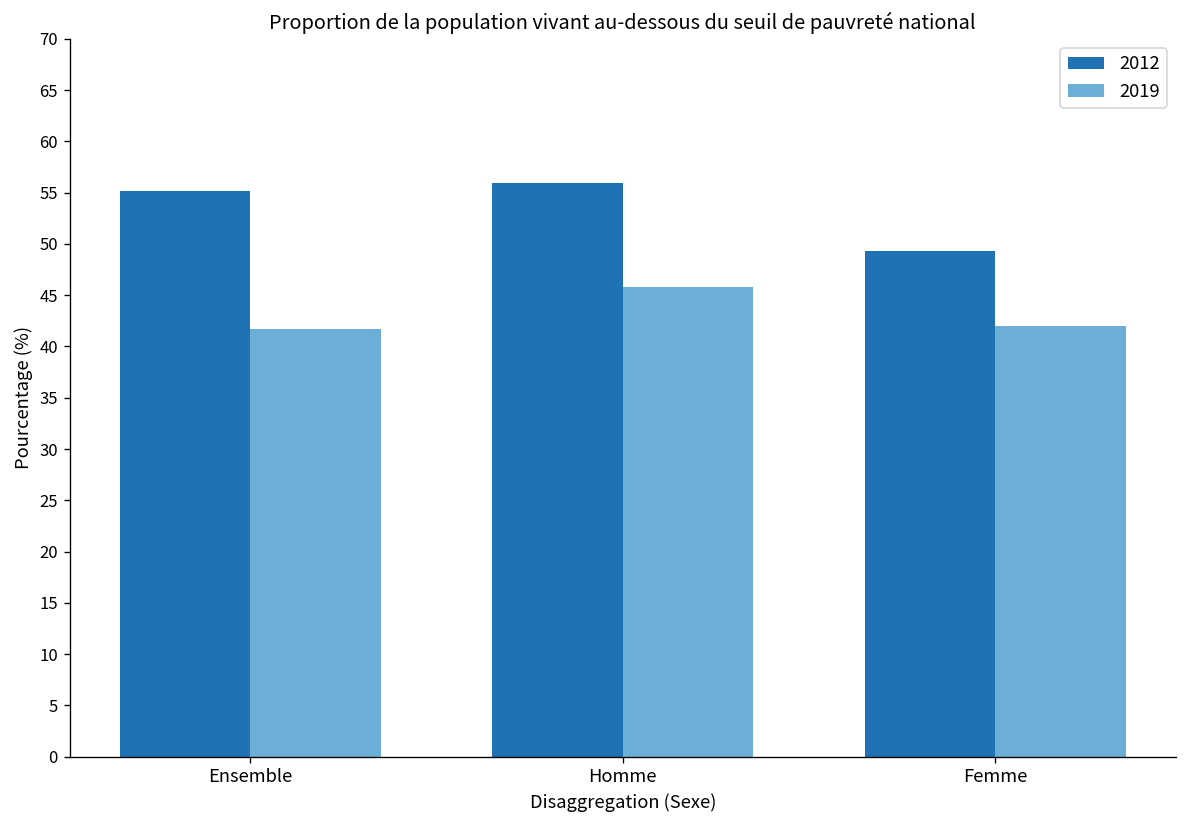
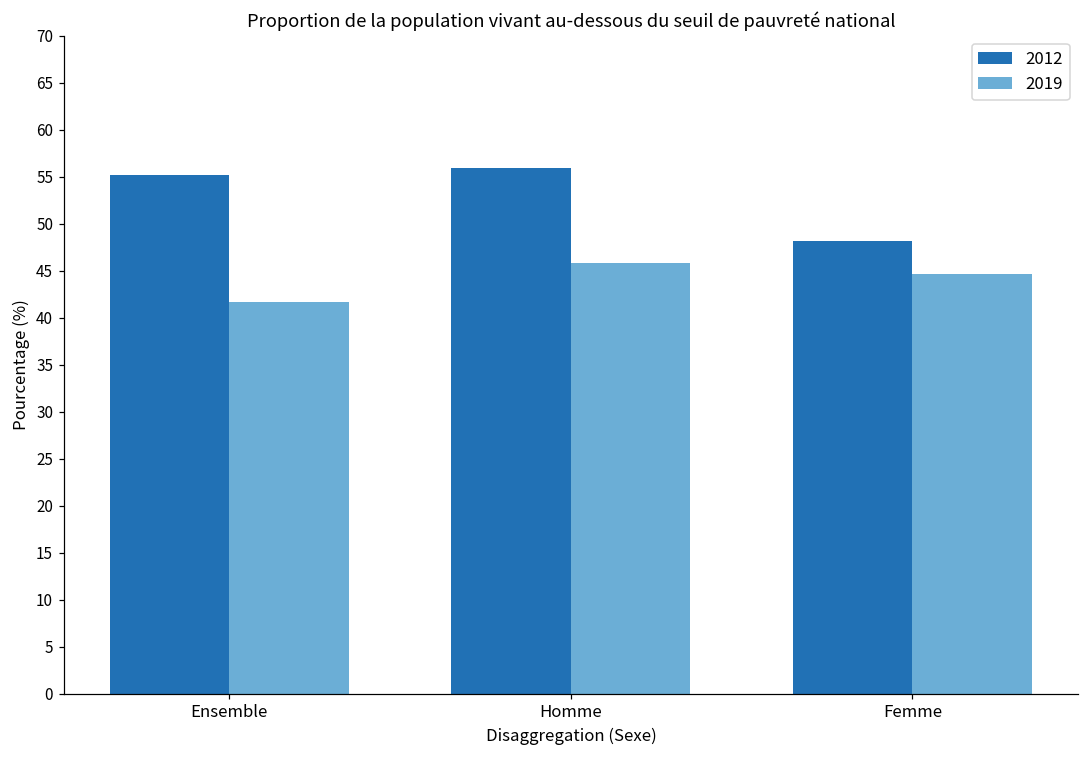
2012, Femme: 49 -> 48
2019, Femme: 42 -> 45
